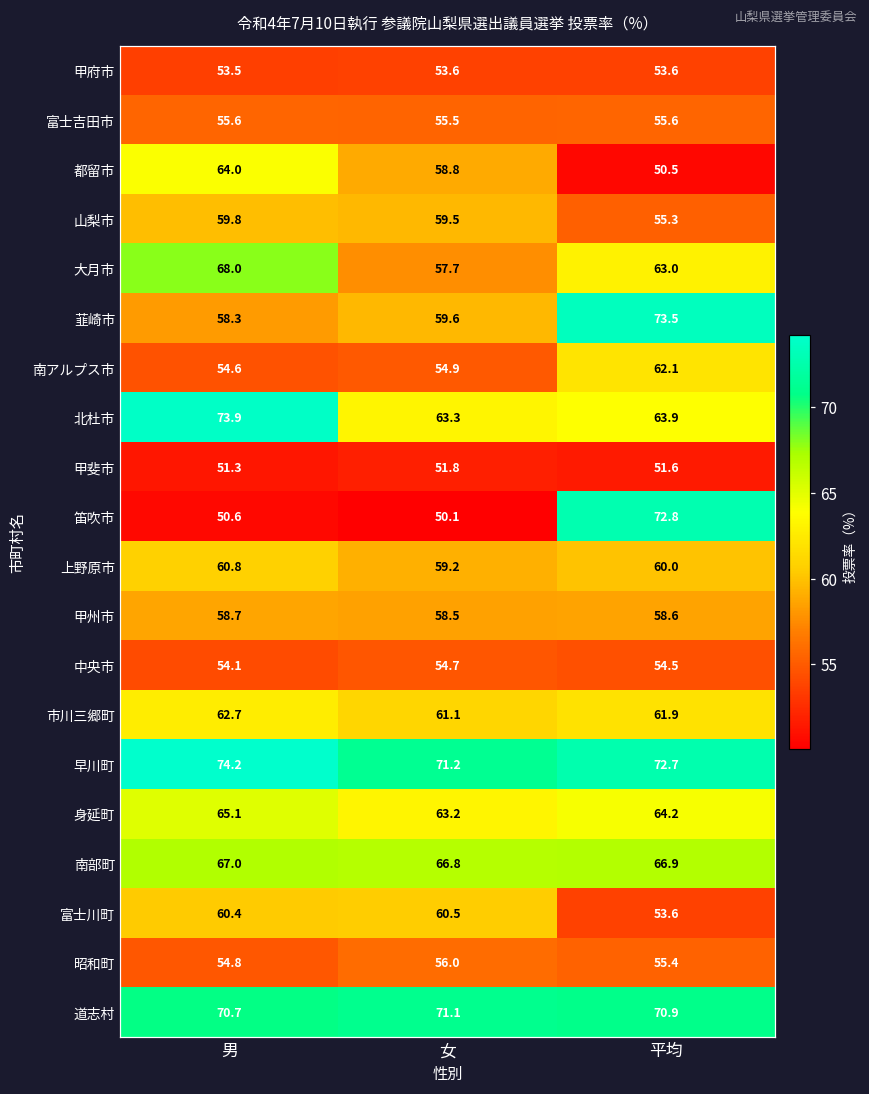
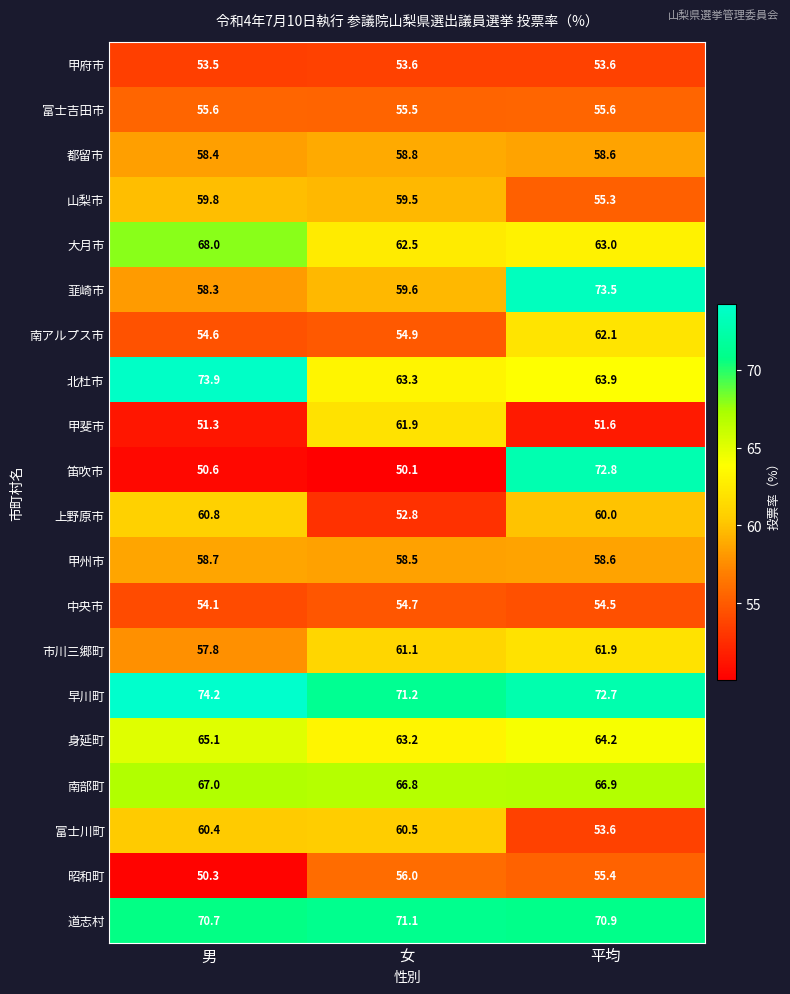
都留市, 男: 64.0 -> 58.4
都留市, 平均: 50.5 -> 58.6
大月市, 女: 57.7 -> 62.5
甲斐市, 女: 51.8 -> 61.9
上野原市, 女: 59.2 -> 52.8
市川三郷町, 男: 62.7 -> 57.8
昭和町, 男: 54.8 -> 50.3
